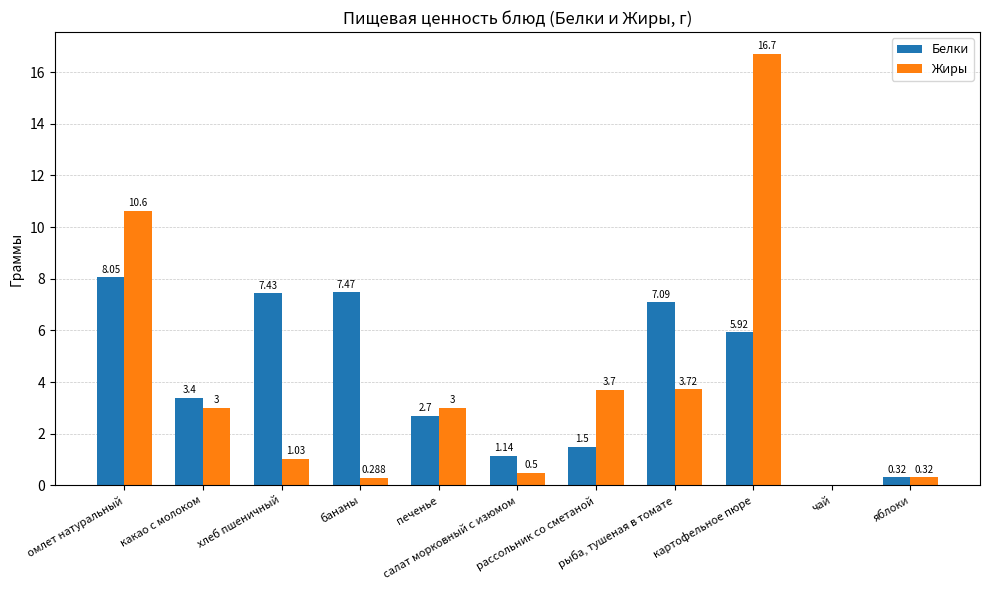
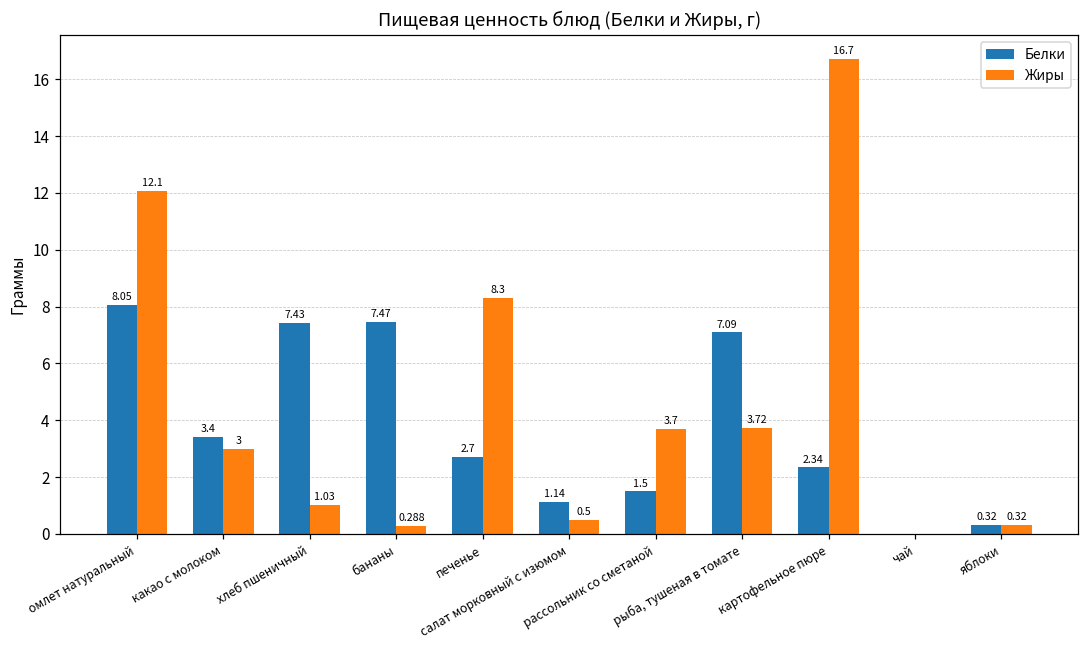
Жиры, омлет натуральный: 10.6 -> 12.1
Жиры, печенье: 3 -> 8.3
Белки, картофельное пюре: 5.92 -> 2.34
